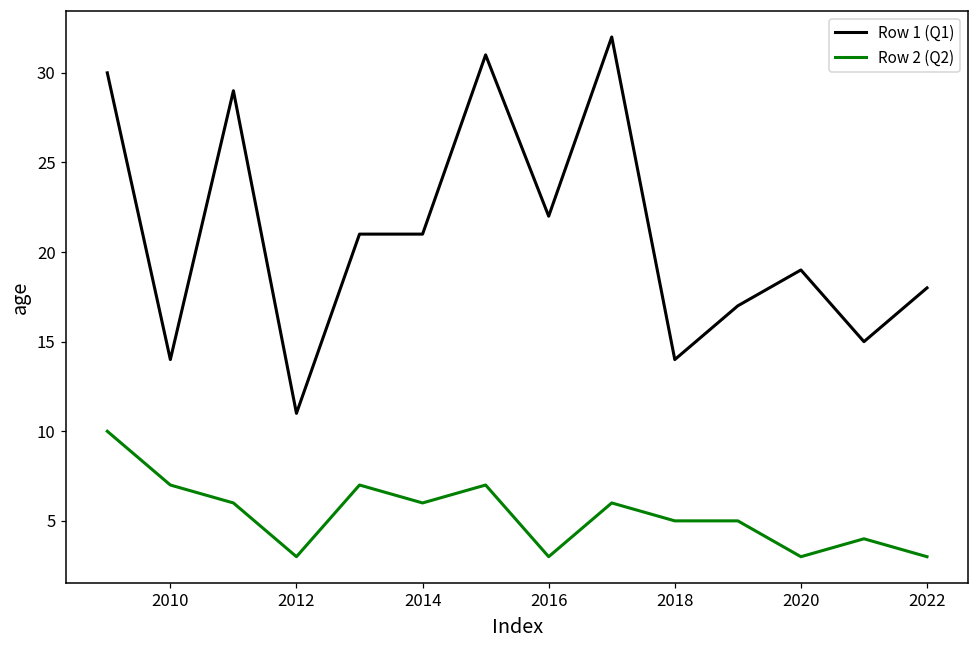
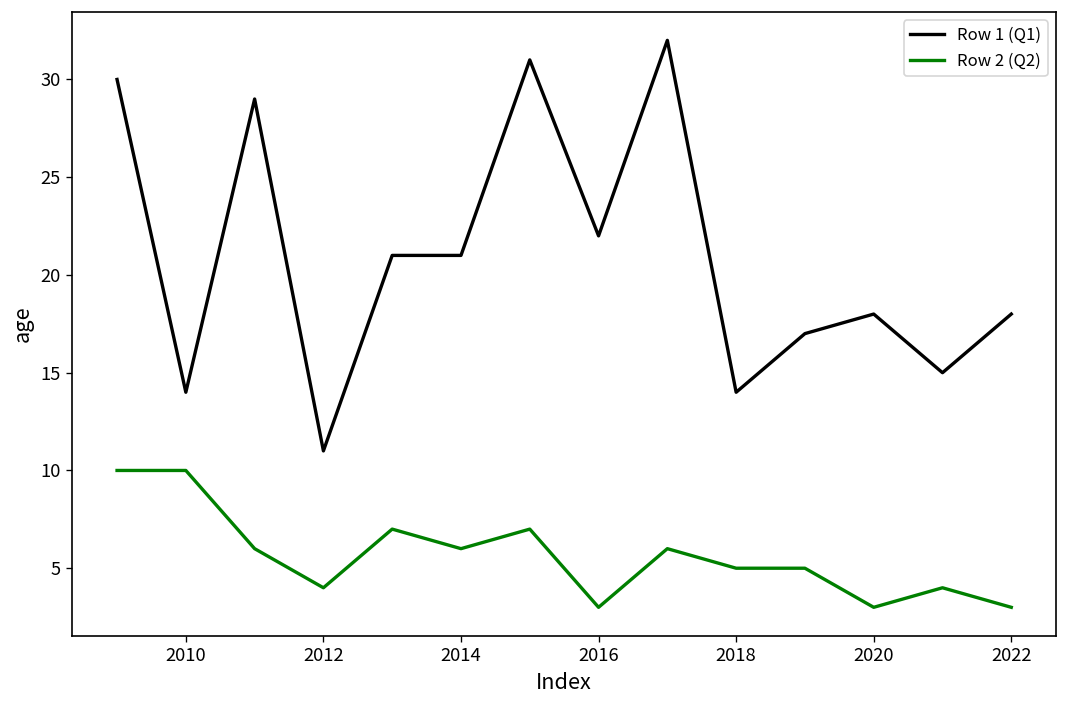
Row 2 (Q2), 2010: 7 -> 10
Row 2 (Q2), 2012: 3 -> 4
Row 1 (Q1), 2020: 19 -> 18
